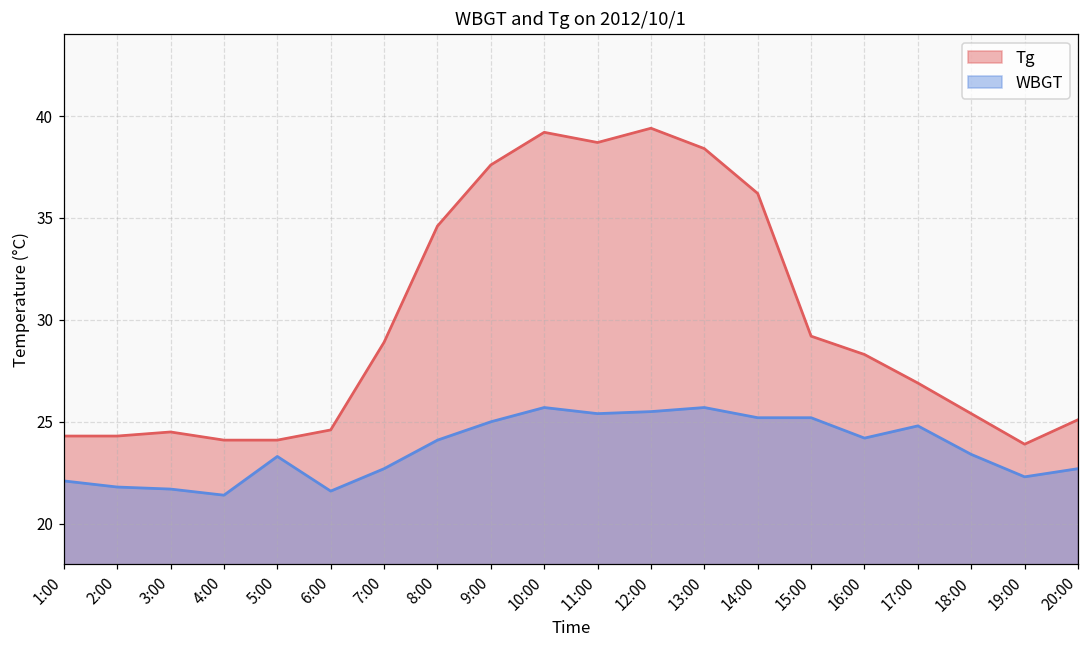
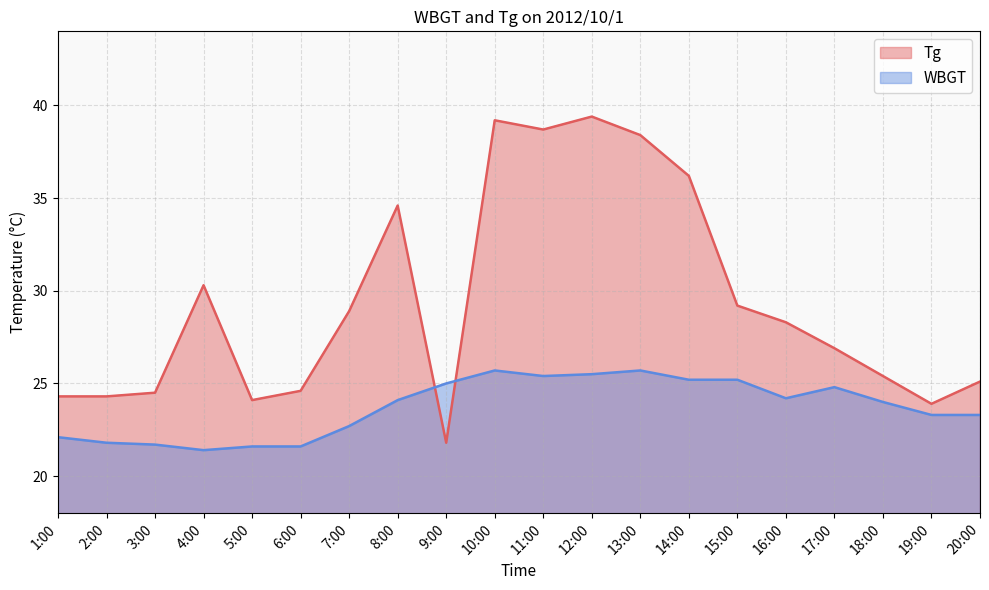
Tg, 4:00: 24.1 -> 30.3
WBGT, 5:00: 23.3 -> 21.6
Tg, 9:00: 37.6 -> 21.8
WBGT, 18:00: 23.4 -> 24.0
WBGT, 19:00: 22.3 -> 23.3
WBGT, 20:00: 22.7 -> 23.3
